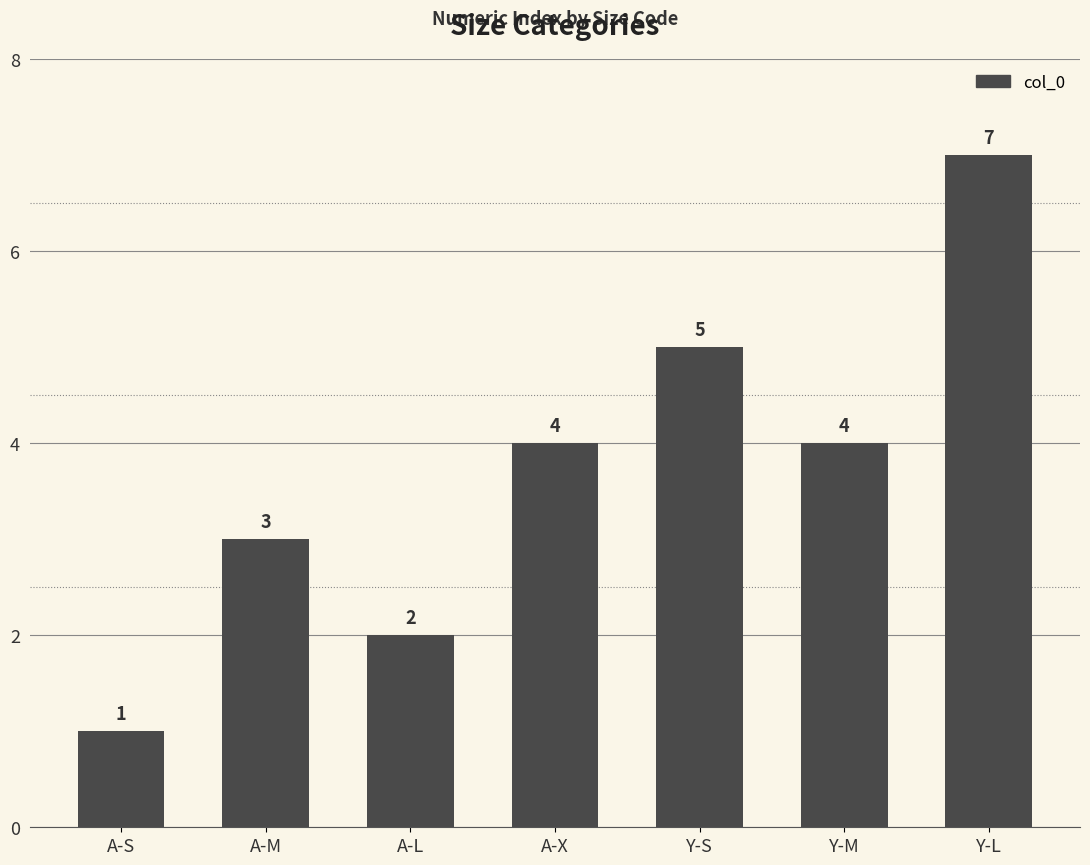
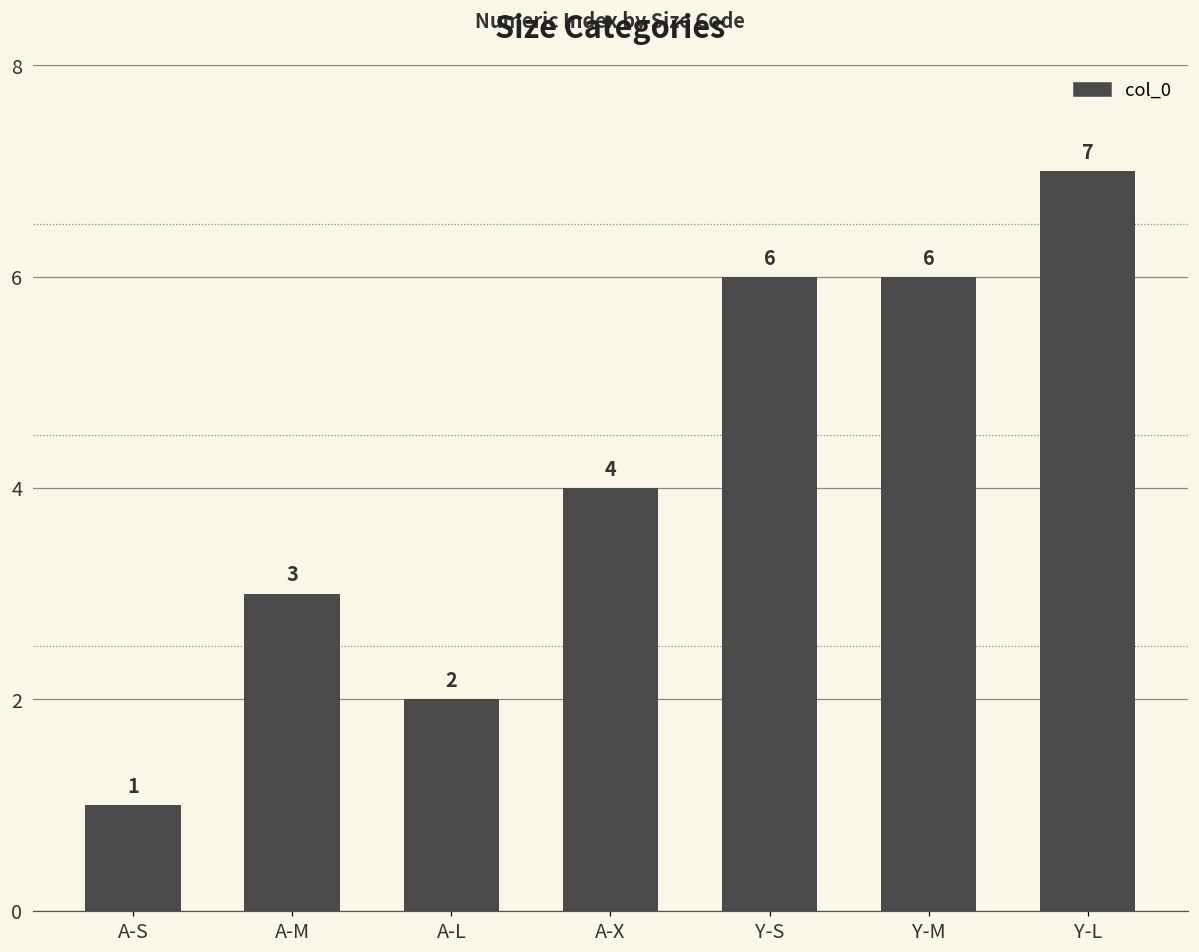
Y-S: 5 -> 6
Y-M: 4 -> 6
